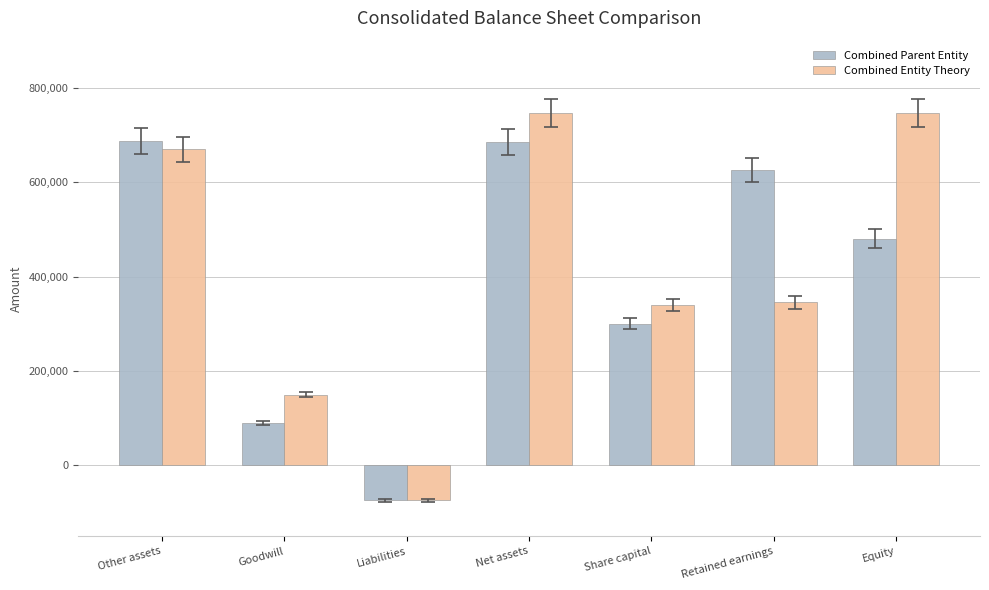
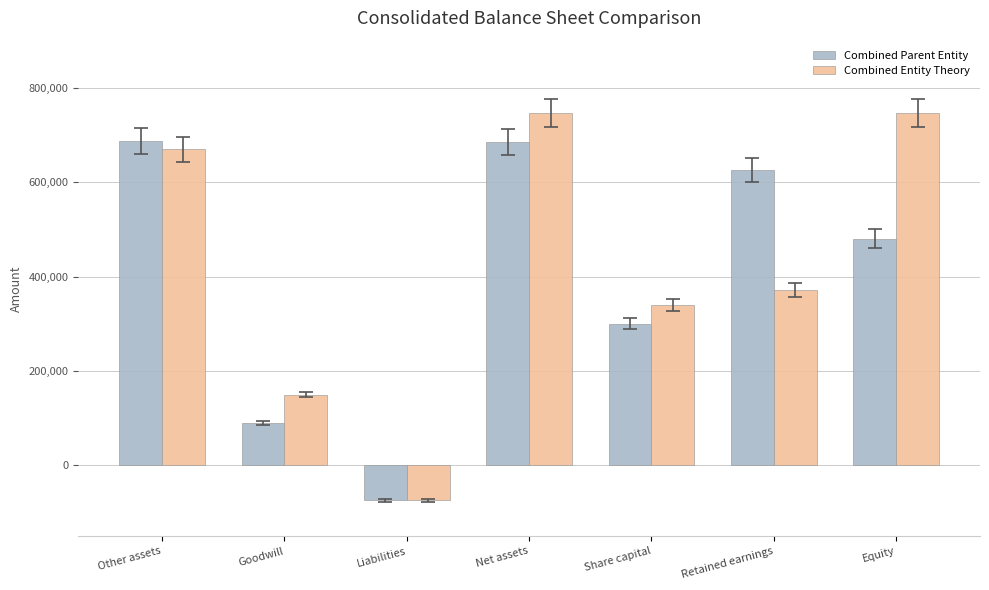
Combined Entity Theory, Retained earnings: 350,000 -> 370,000
